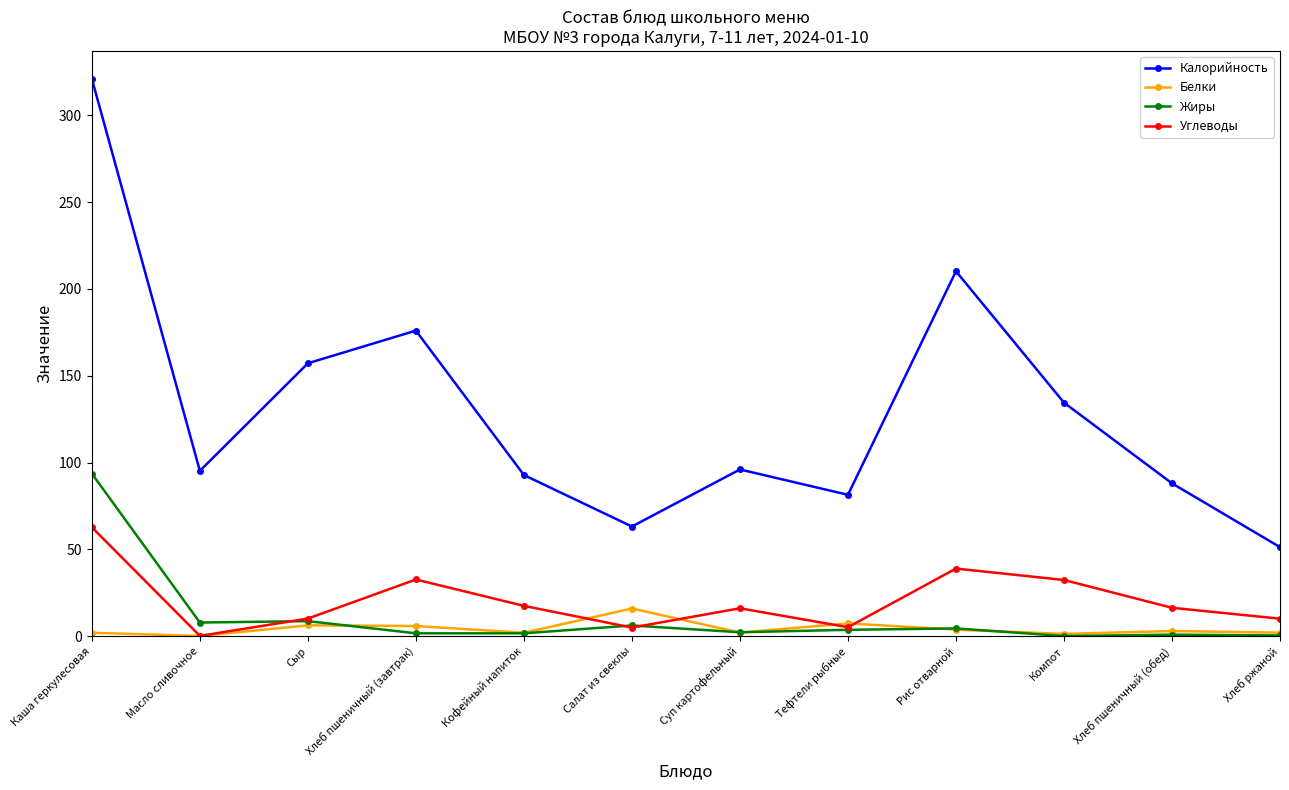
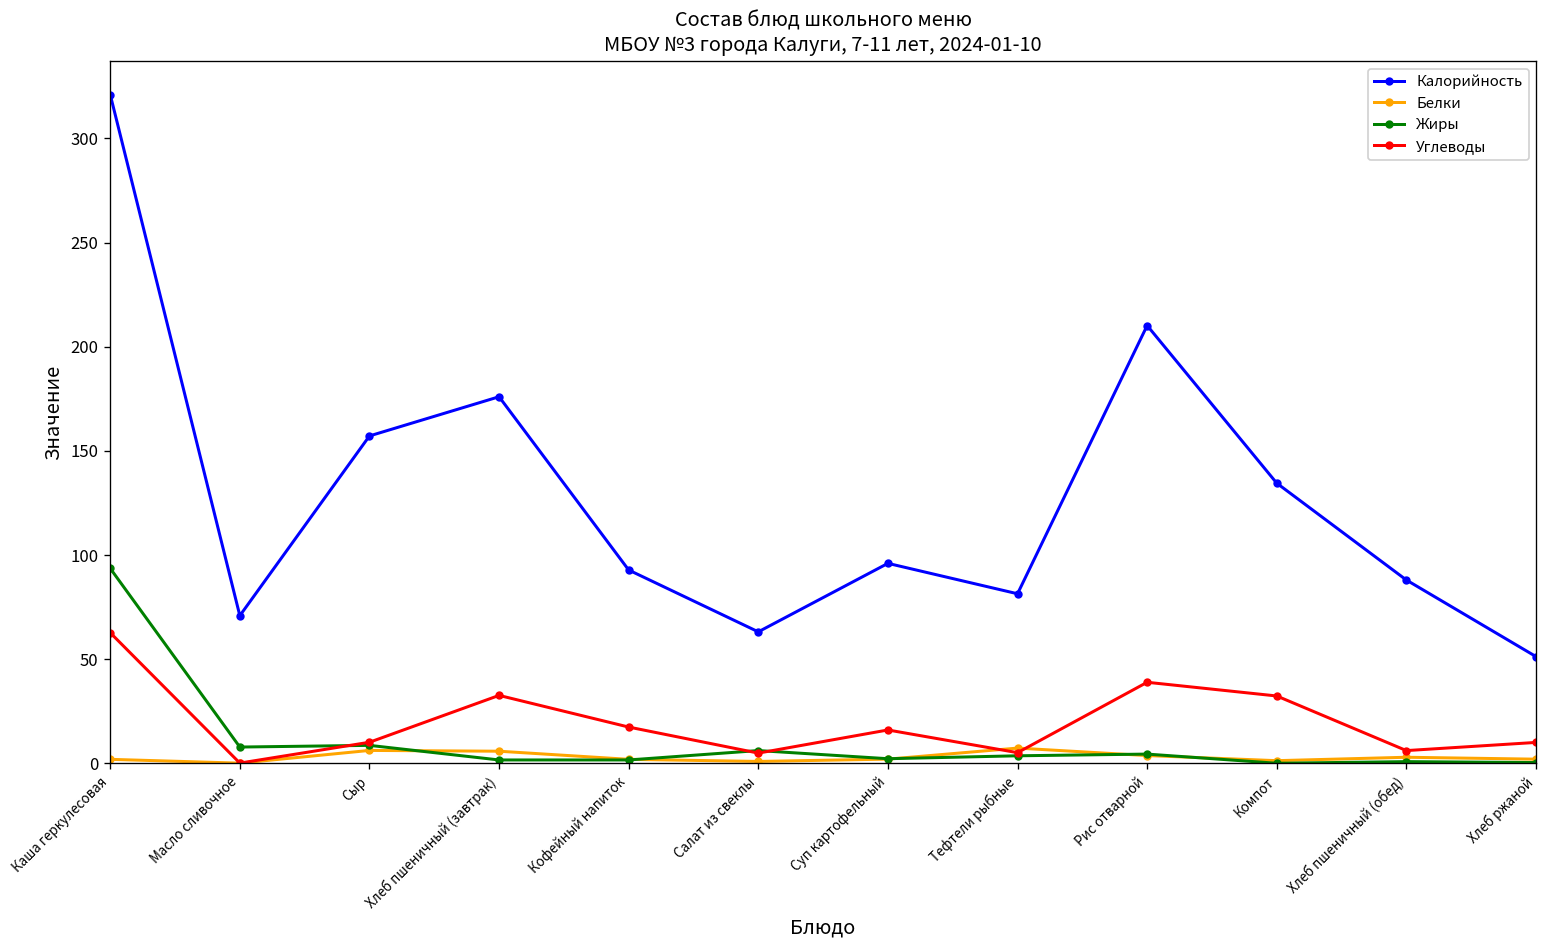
Калорийность, Масло сливочное: 95 -> 71
Белки, Салат из свеклы: 16 -> 1
Углеводы, Хлеб пшеничный (обед): 16 -> 6
